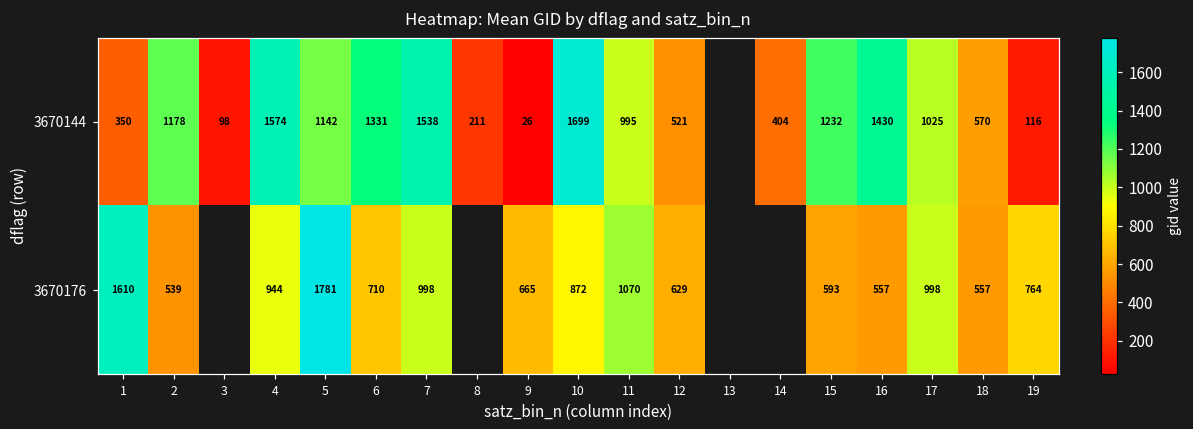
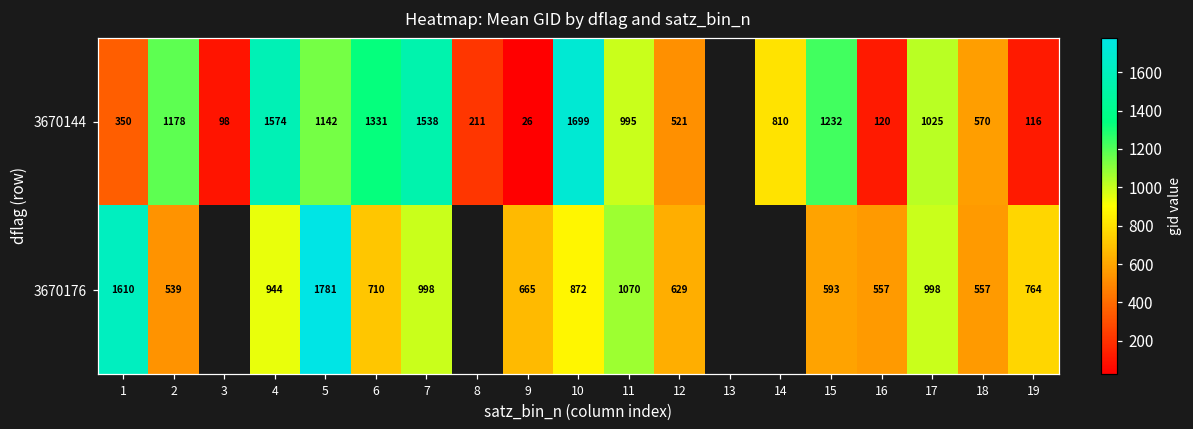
3670144, 14: 404 -> 810
3670144, 16: 1430 -> 120
